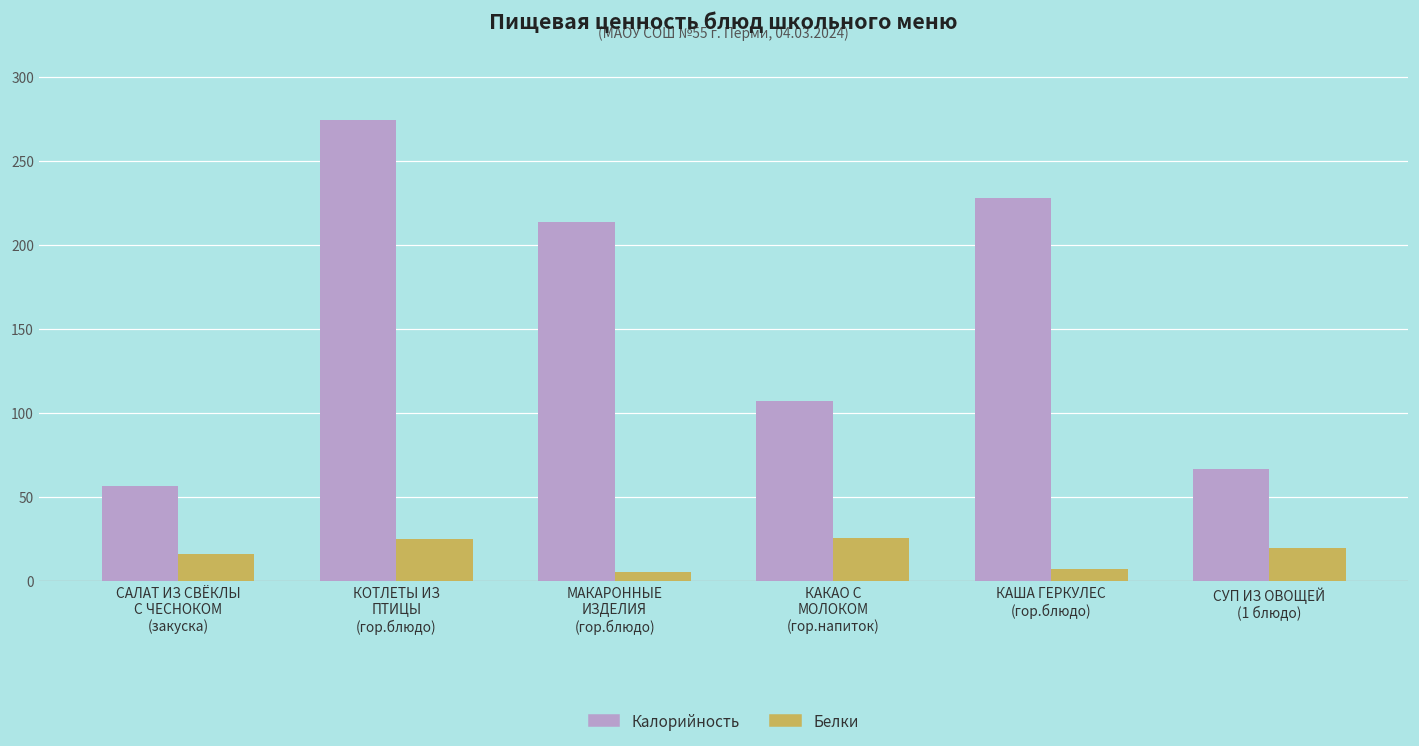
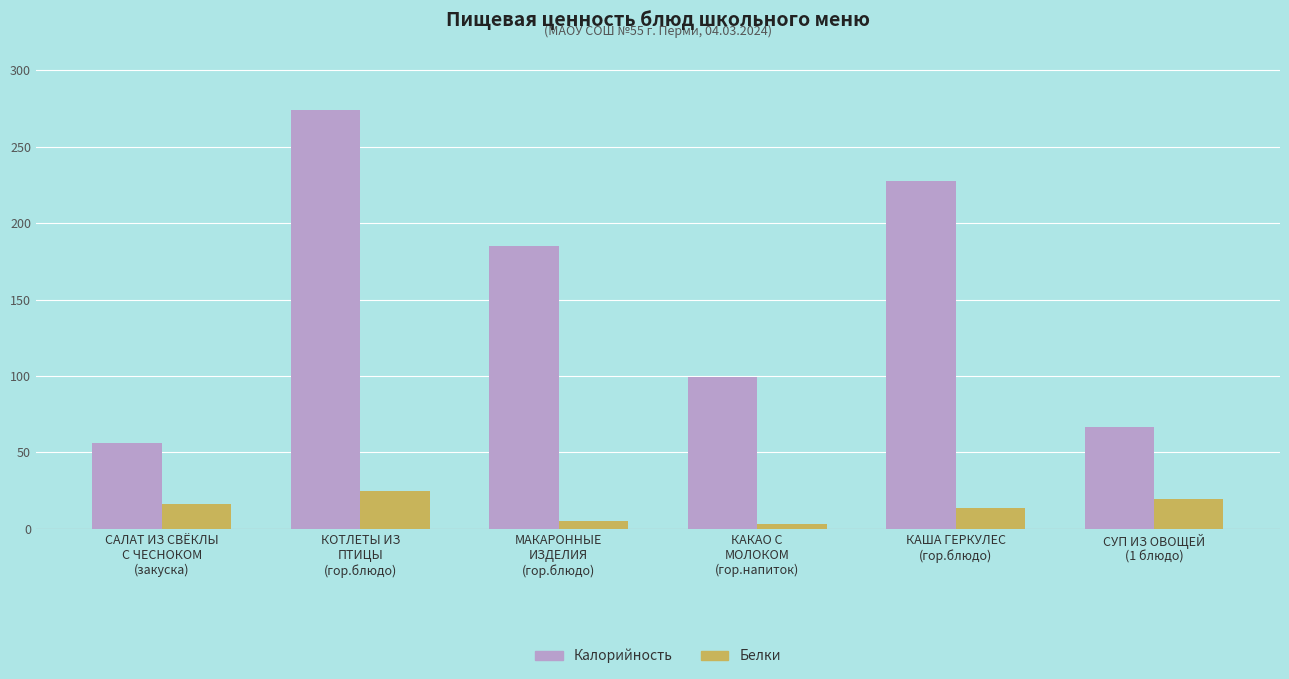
Калорийность, МАКАРОННЫЕ ИЗДЕЛИЯ (гор.блюдо): 214 -> 185
Калорийность, КАКАО С МОЛОКОМ (гор.напиток): 107 -> 99
Белки, КАКАО С МОЛОКОМ (гор.напиток): 26 -> 3
Белки, КАША ГЕРКУЛЕС (гор.блюдо): 7 -> 14
